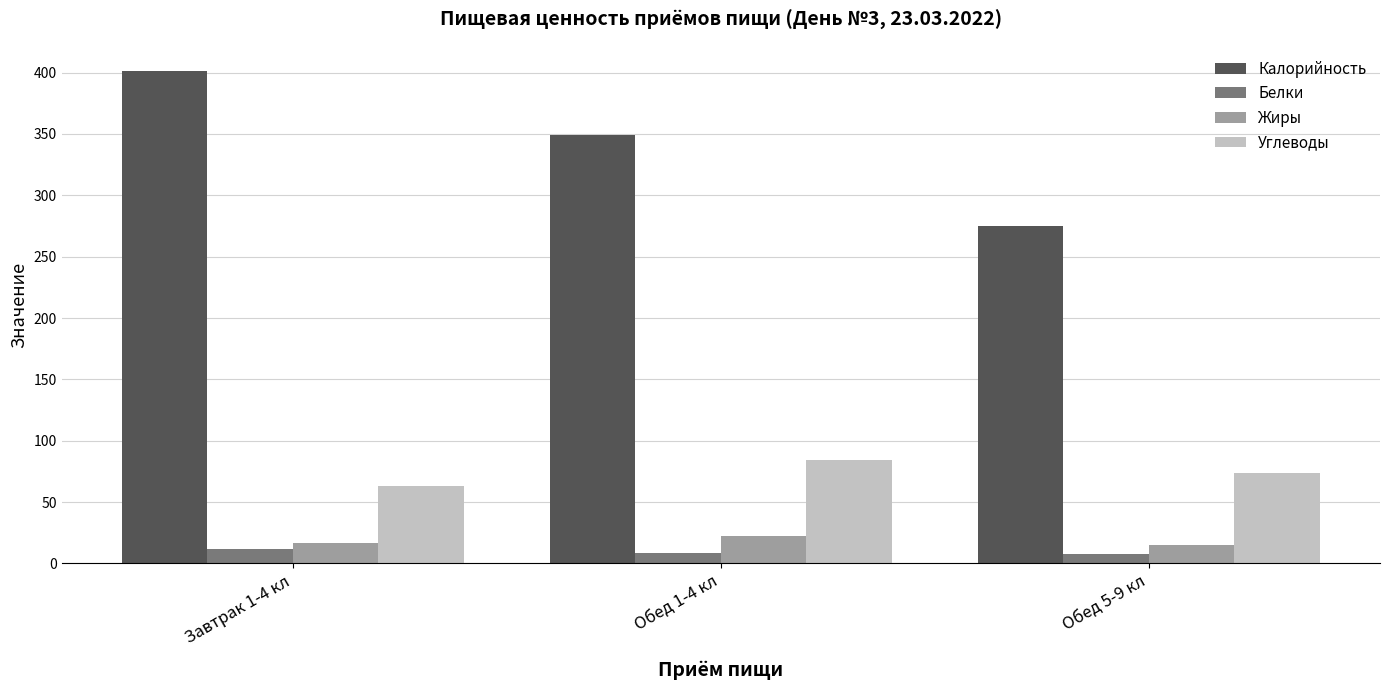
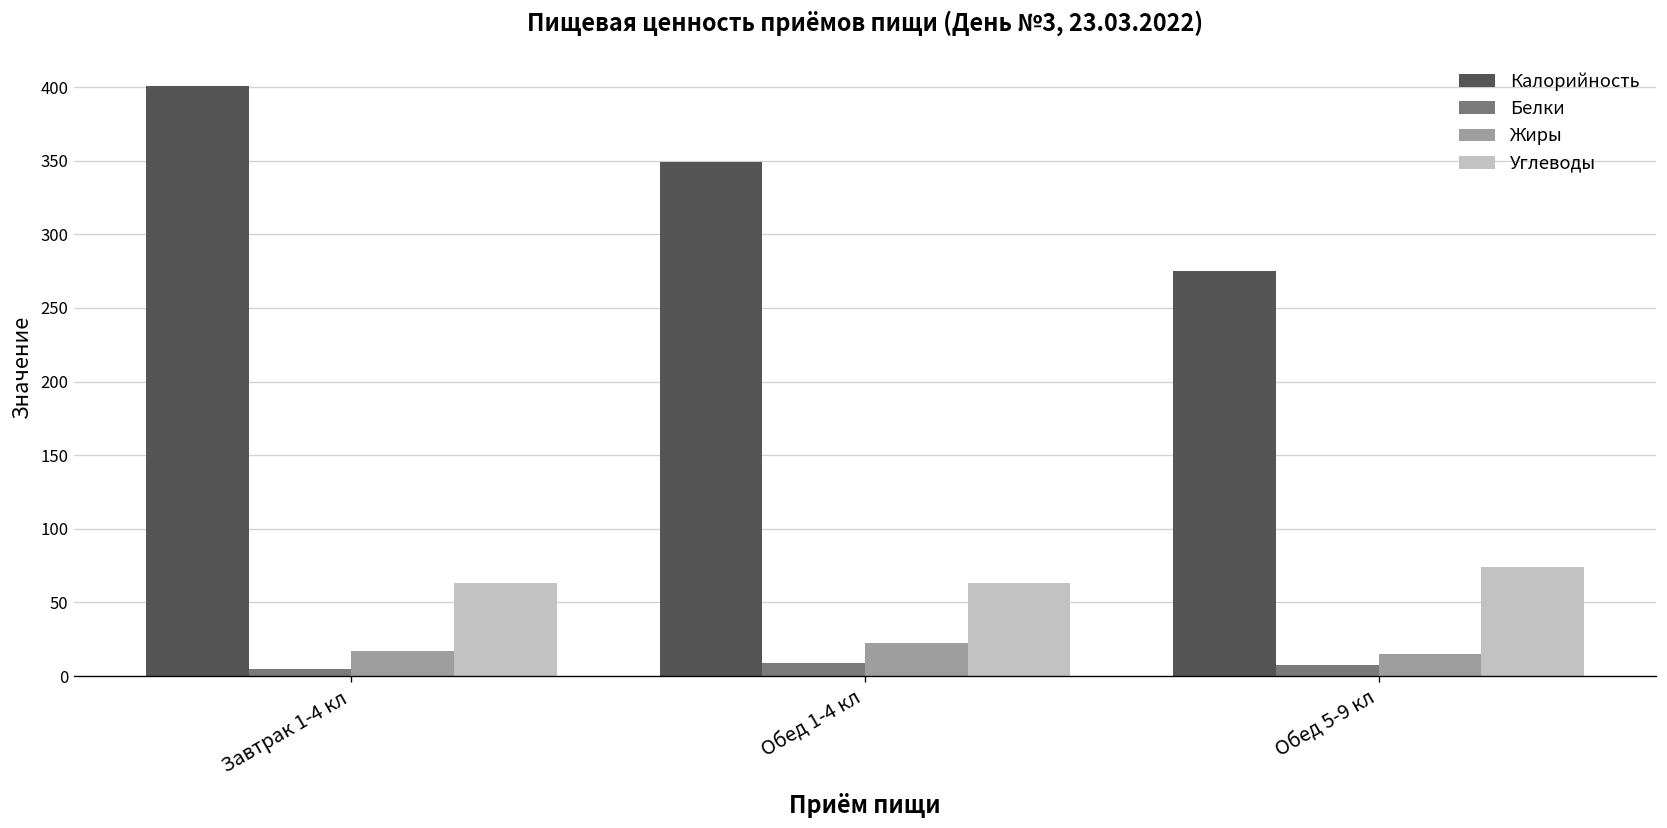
Белки, Завтрак 1-4 кл: 11 -> 5
Углеводы, Обед 1-4 кл: 84 -> 63
